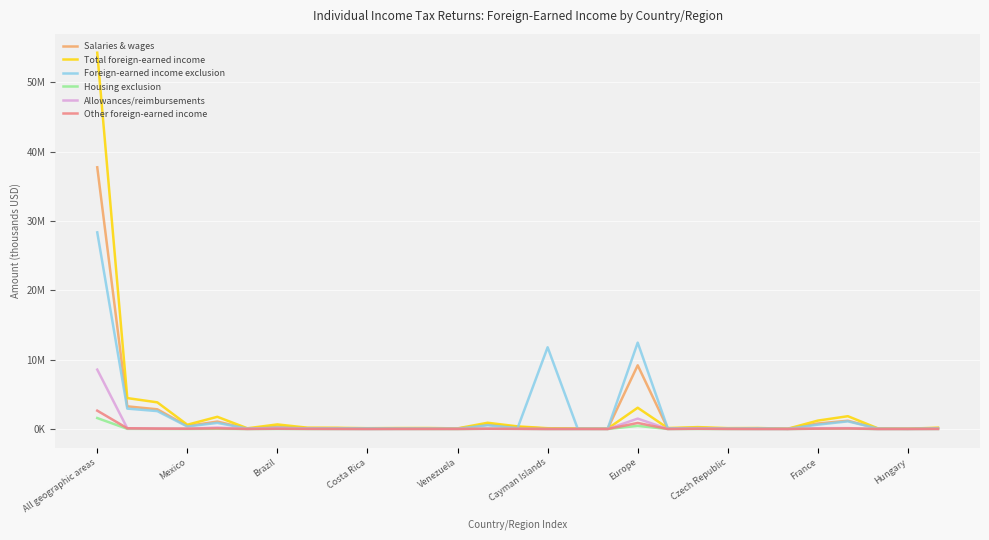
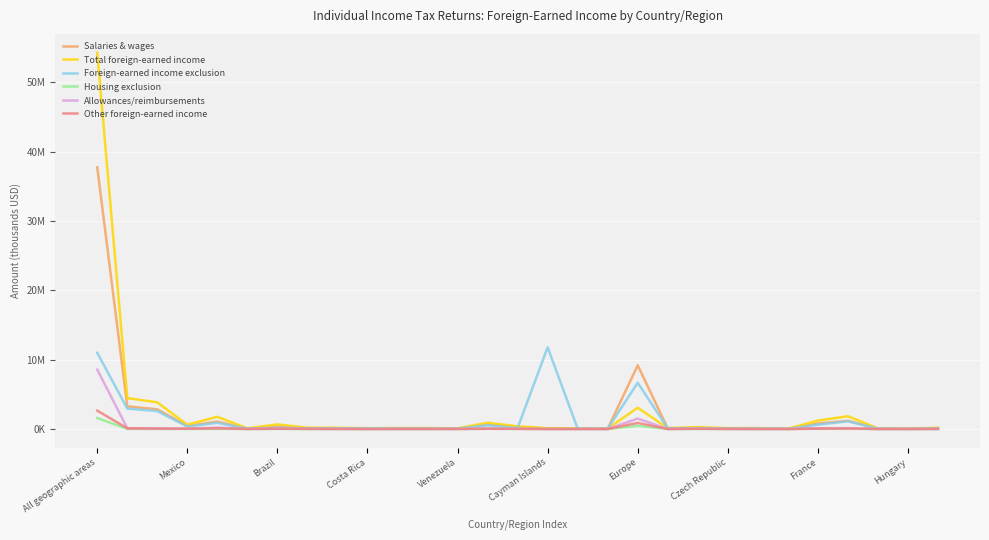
Foreign-earned income exclusion, All geographic areas: 28000000 -> 11000000
Foreign-earned income exclusion, Europe: 12000000 -> 7000000
